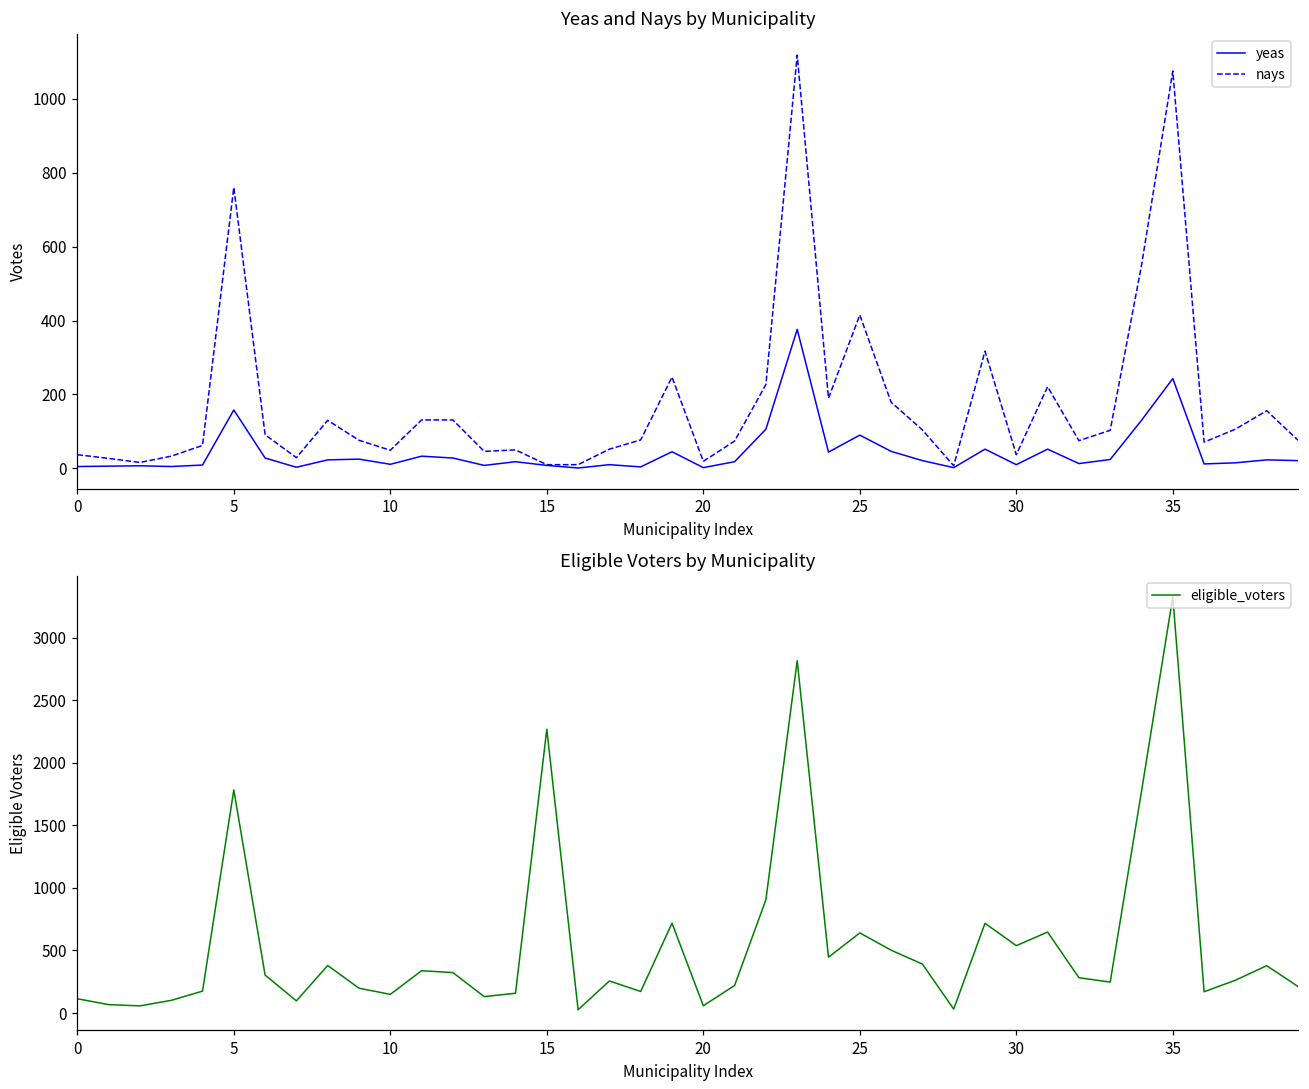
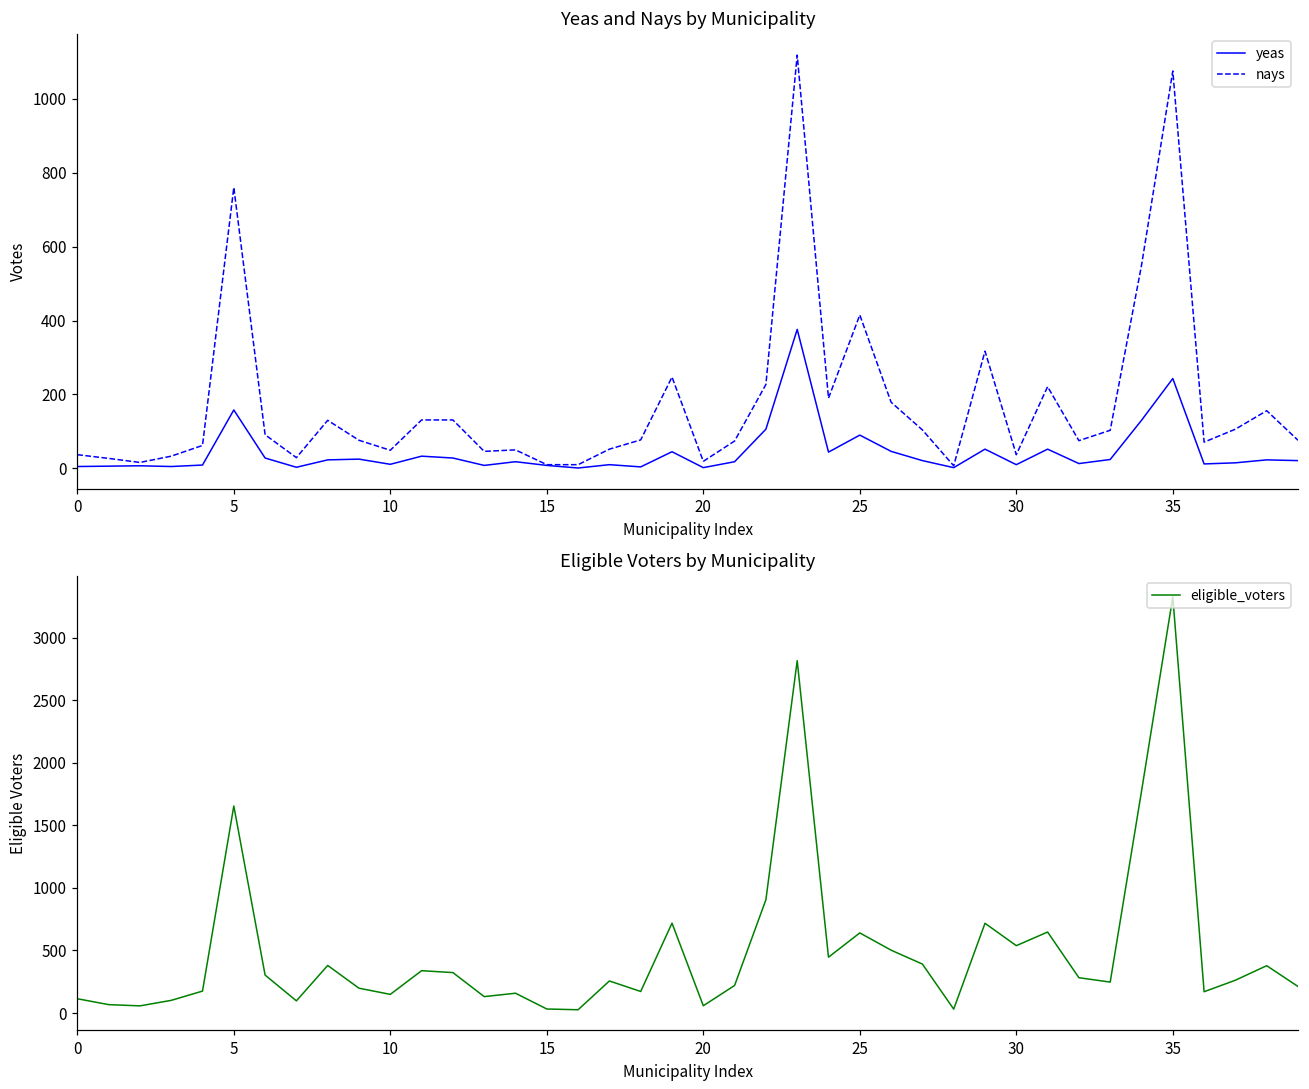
Eligible Voters by Municipality, 5: 1780 -> 1650
Eligible Voters by Municipality, 15: 2270 -> 30
